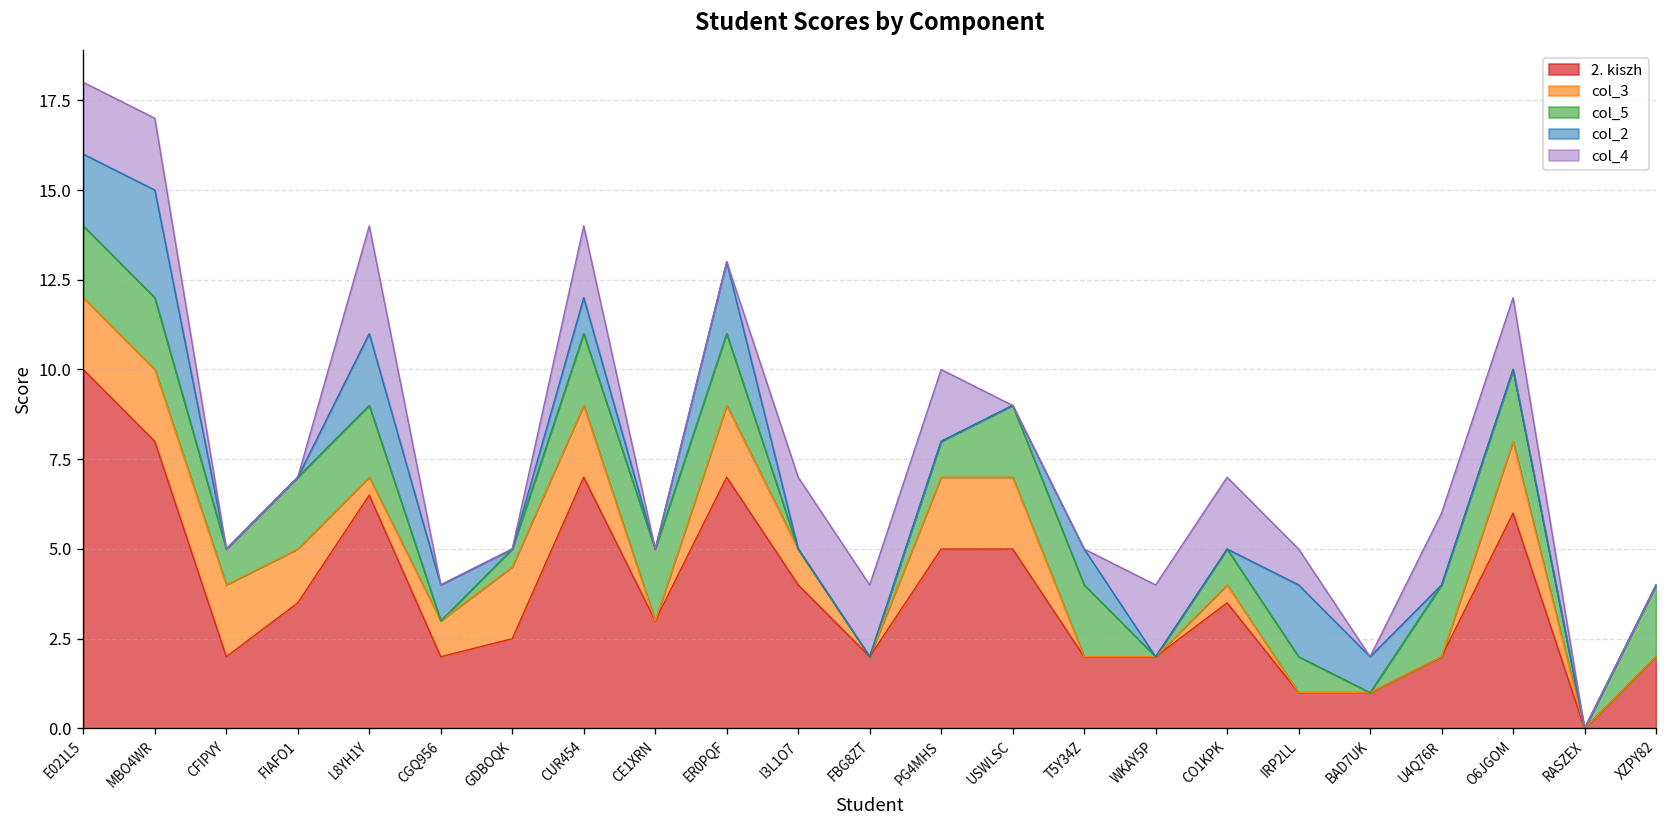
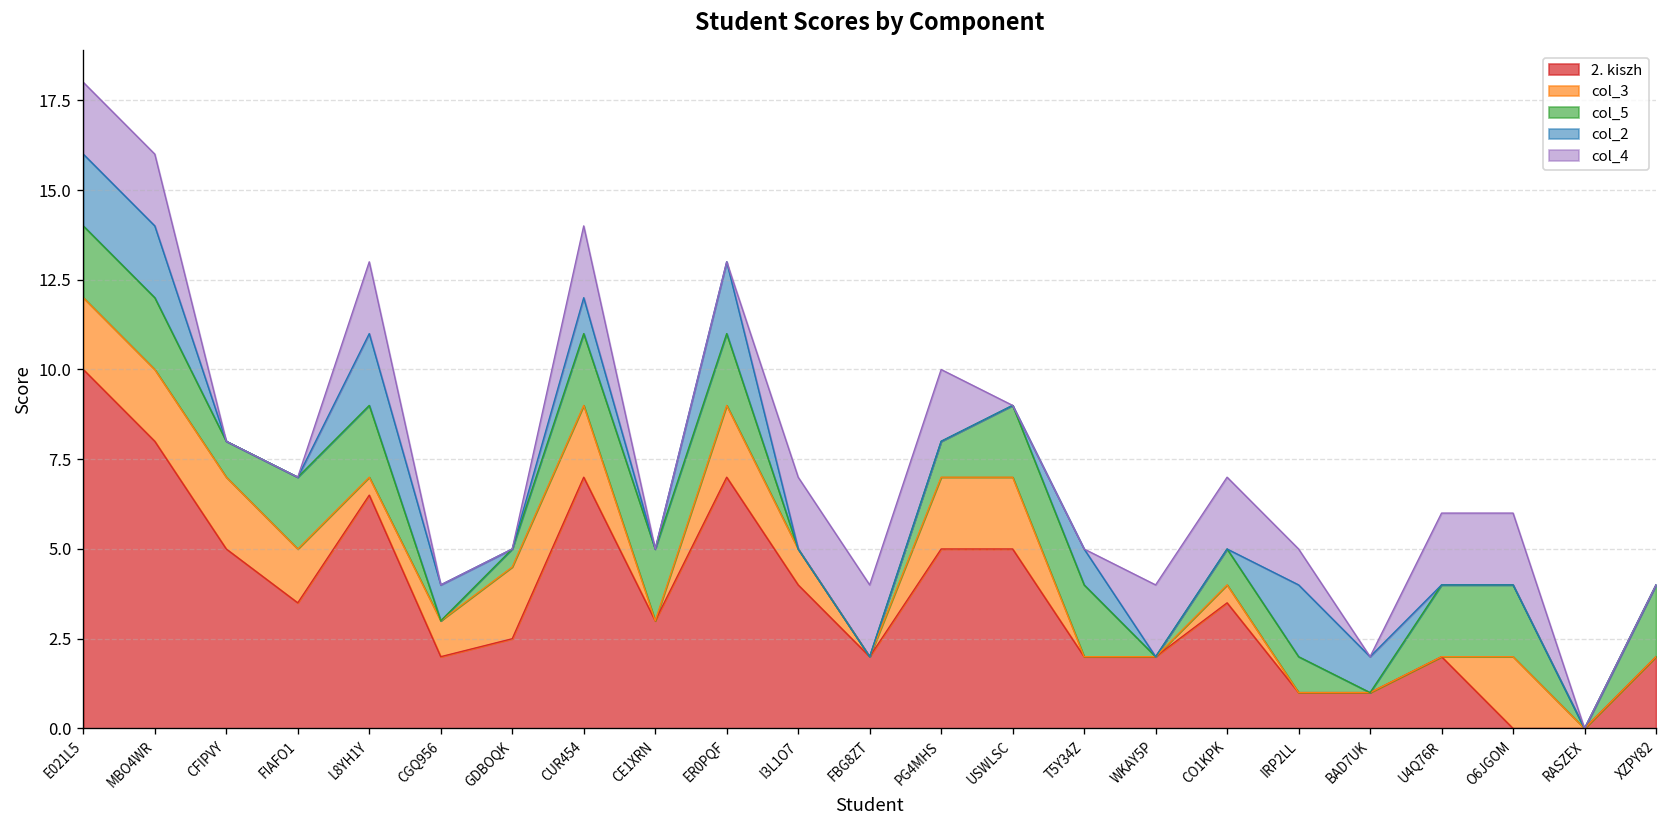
col_2, MBO4WR: 3 -> 2
2. kiszh, CFIPVY: 2 -> 5
col_4, L8YH1Y: 3 -> 2
2. kiszh, O6JGOM: 6 -> 0
